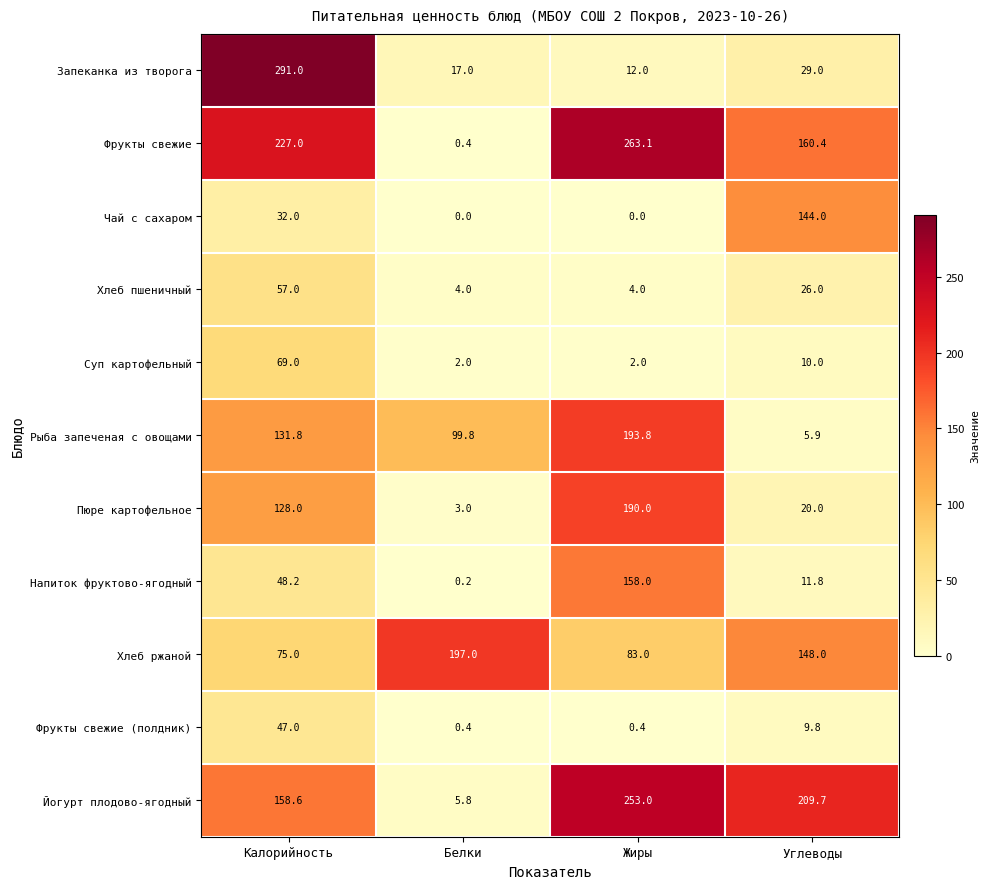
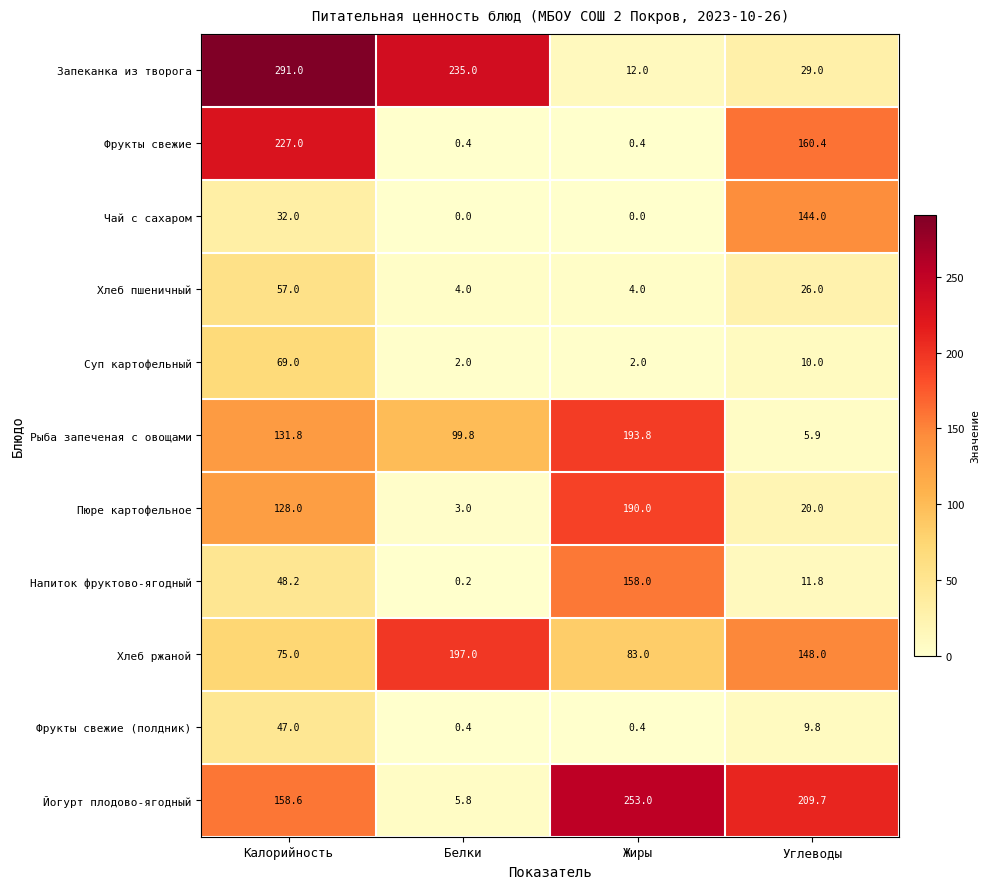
Запеканка из творога, Белки: 17.0 -> 235.0
Фрукты свежие, Жиры: 263.1 -> 0.4
